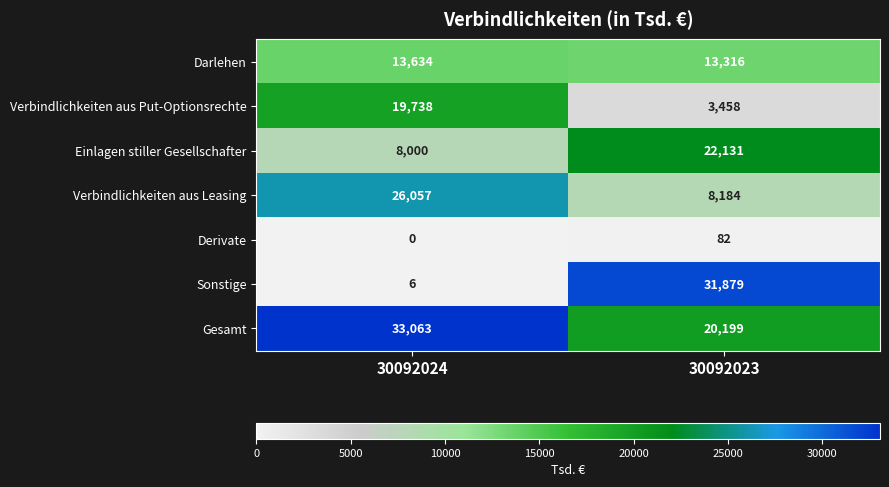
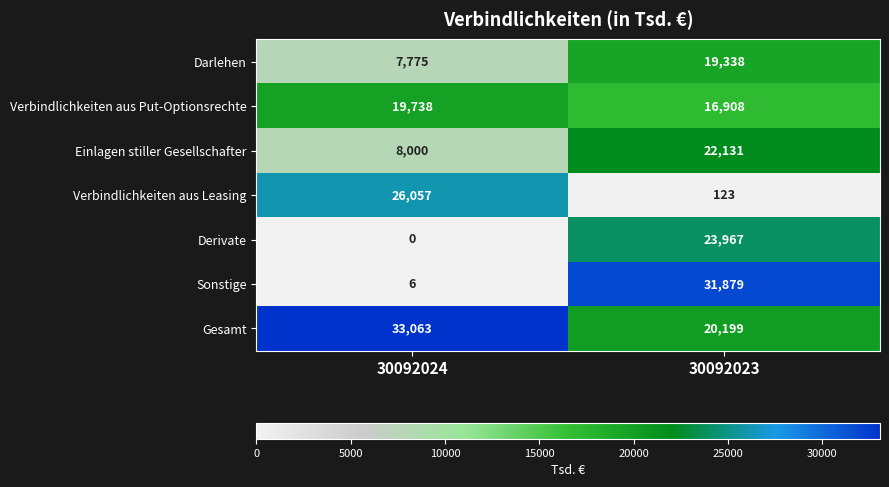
Darlehen, 30092024: 13,634 -> 7,775
Darlehen, 30092023: 13,316 -> 19,338
Verbindlichkeiten aus Put-Optionsrechte, 30092023: 3,458 -> 16,908
Verbindlichkeiten aus Leasing, 30092023: 8,184 -> 123
Derivate, 30092023: 82 -> 23,967
